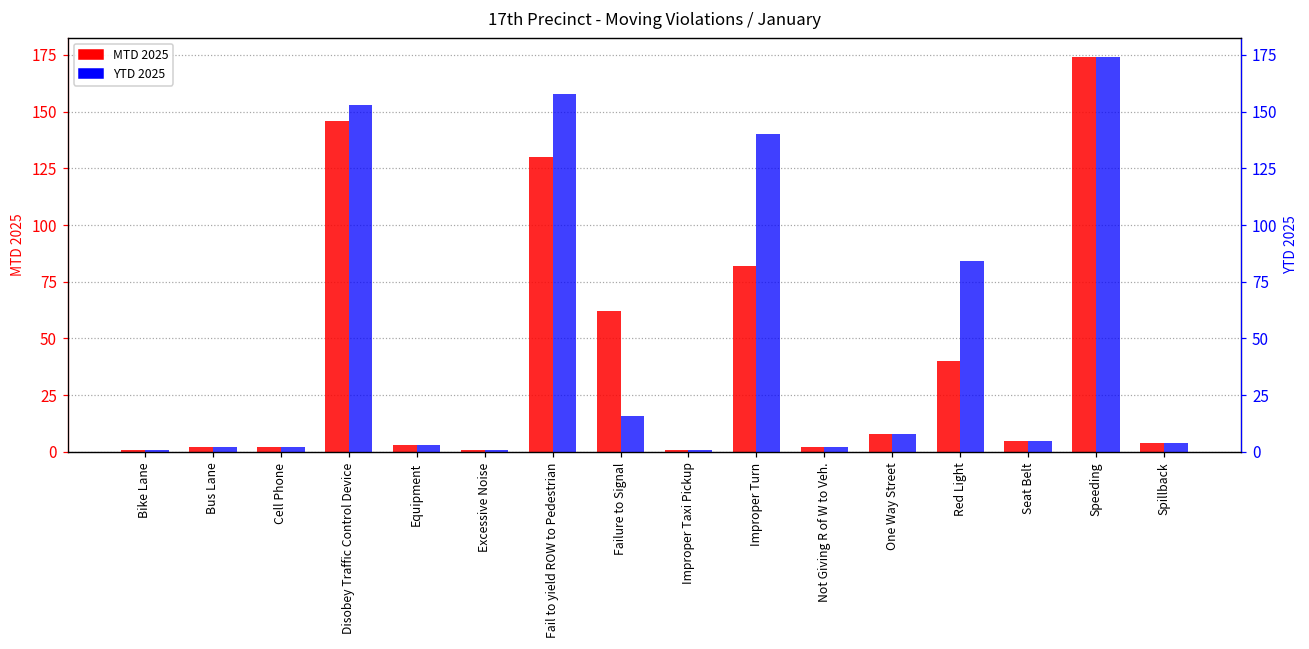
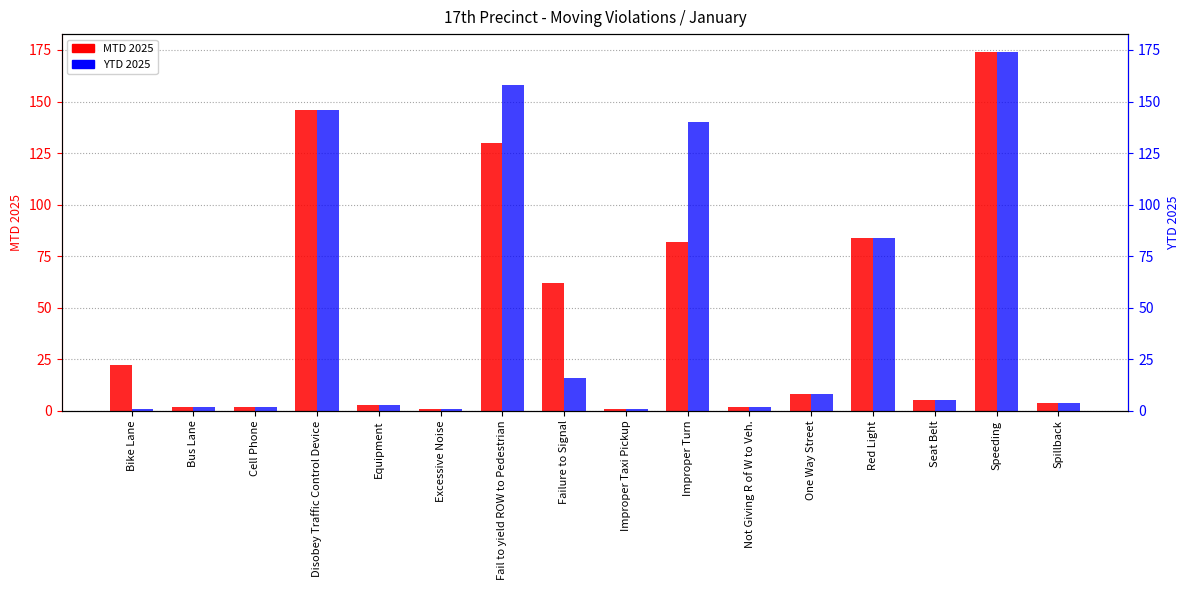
MTD 2025, Bike Lane: 1 -> 22
MTD 2025, Red Light: 40 -> 84
YTD 2025, Disobey Traffic Control Device: 153 -> 146
